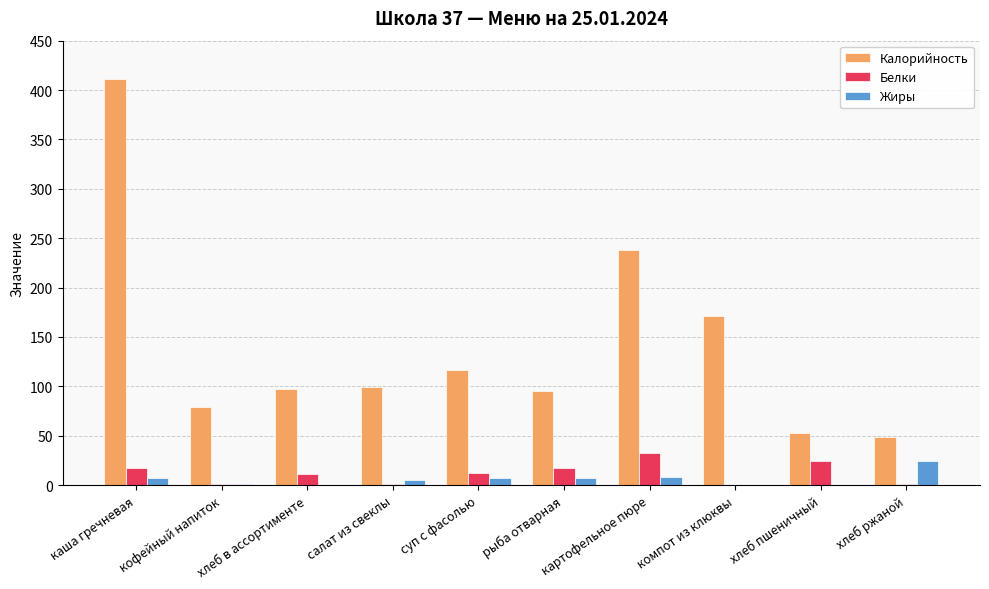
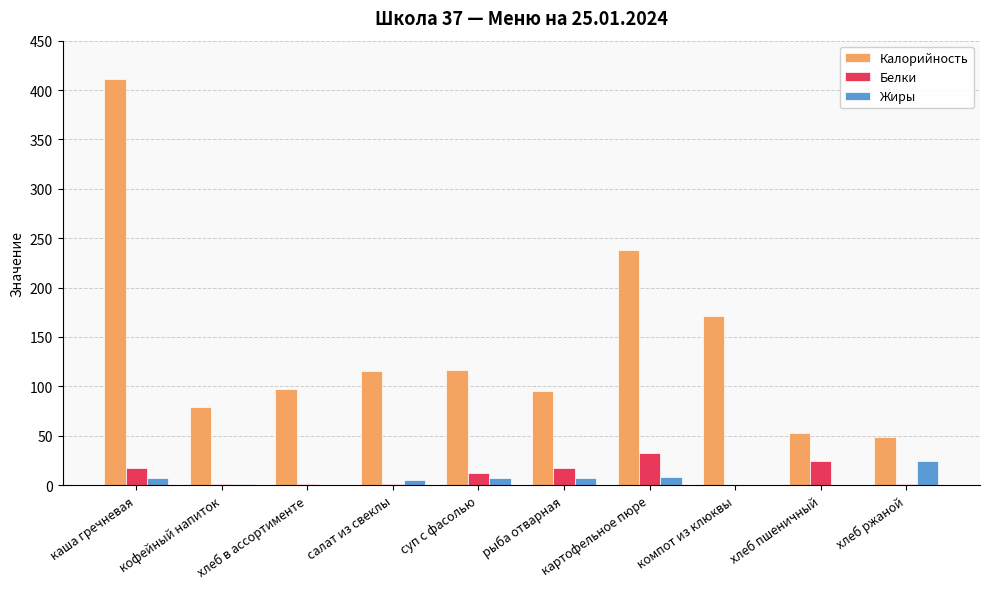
Белки, хлеб в ассортименте: 10 -> 0
Калорийность, салат из свеклы: 100 -> 120
